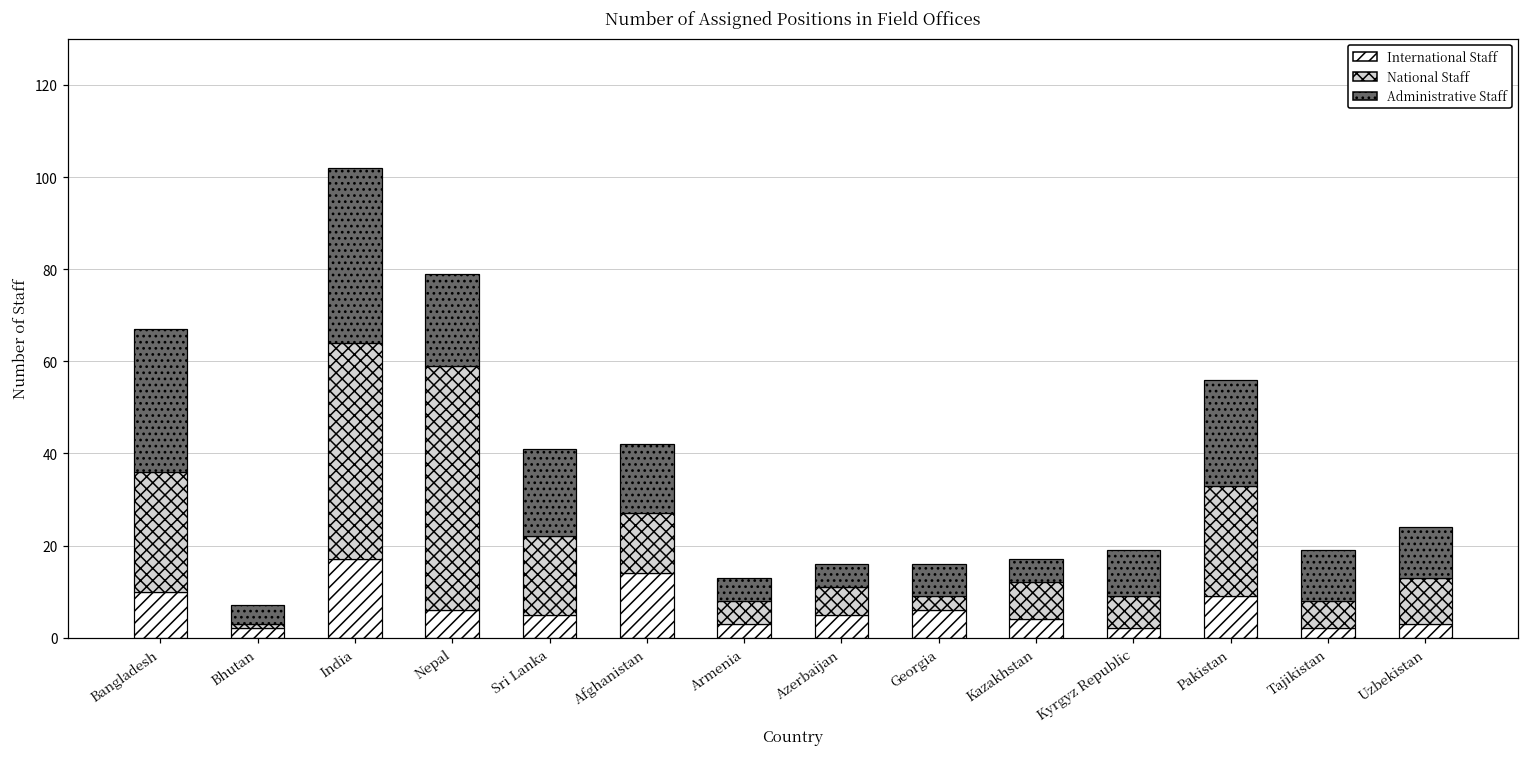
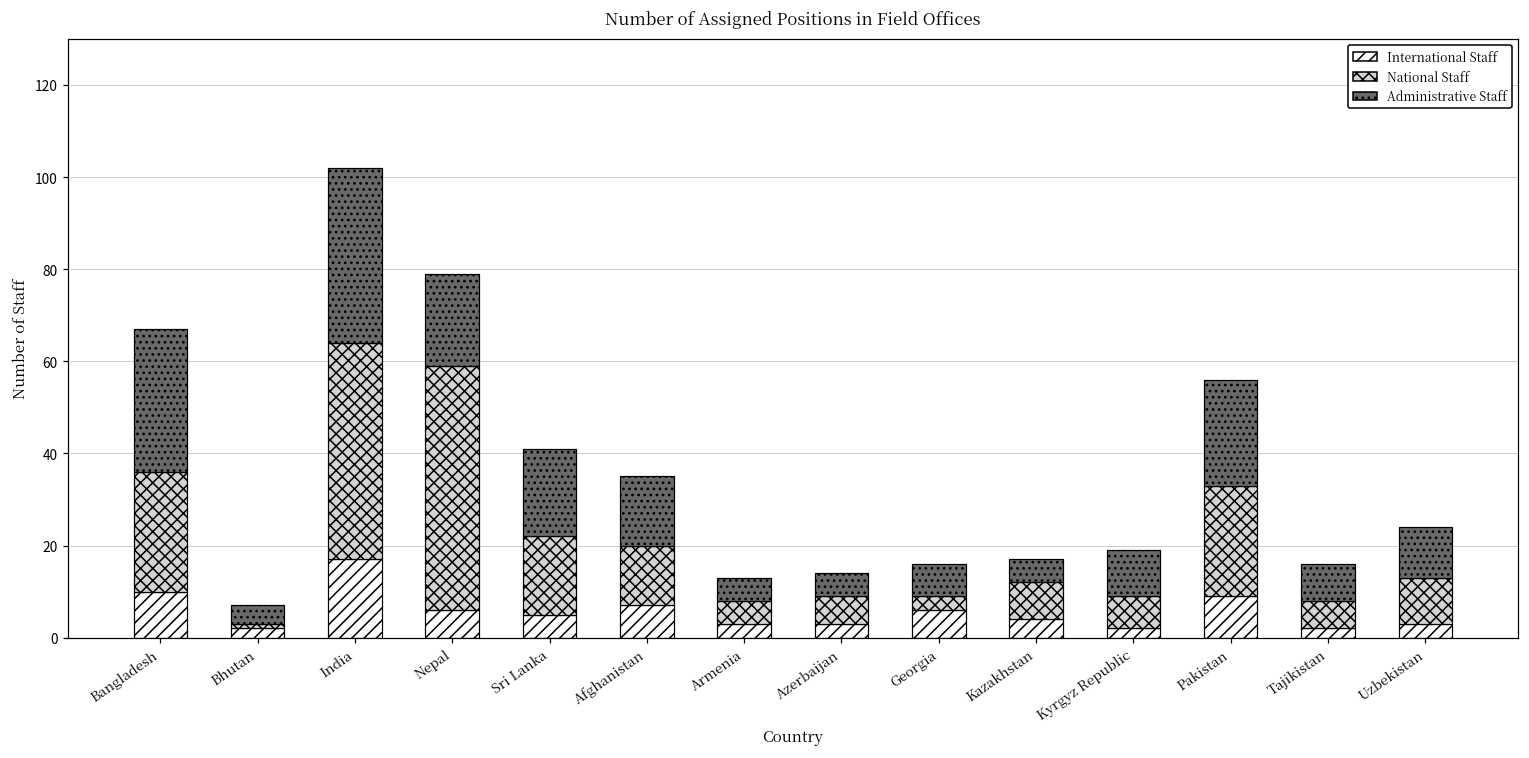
International Staff, Afghanistan: 14 -> 7
International Staff, Azerbaijan: 5 -> 3
Administrative Staff, Tajikistan: 11 -> 8
